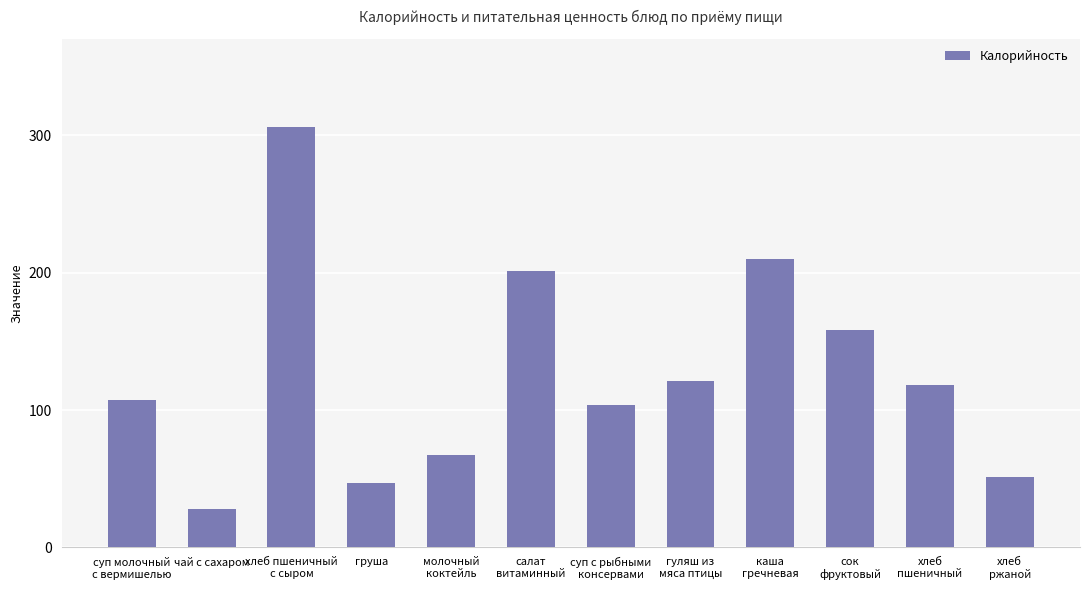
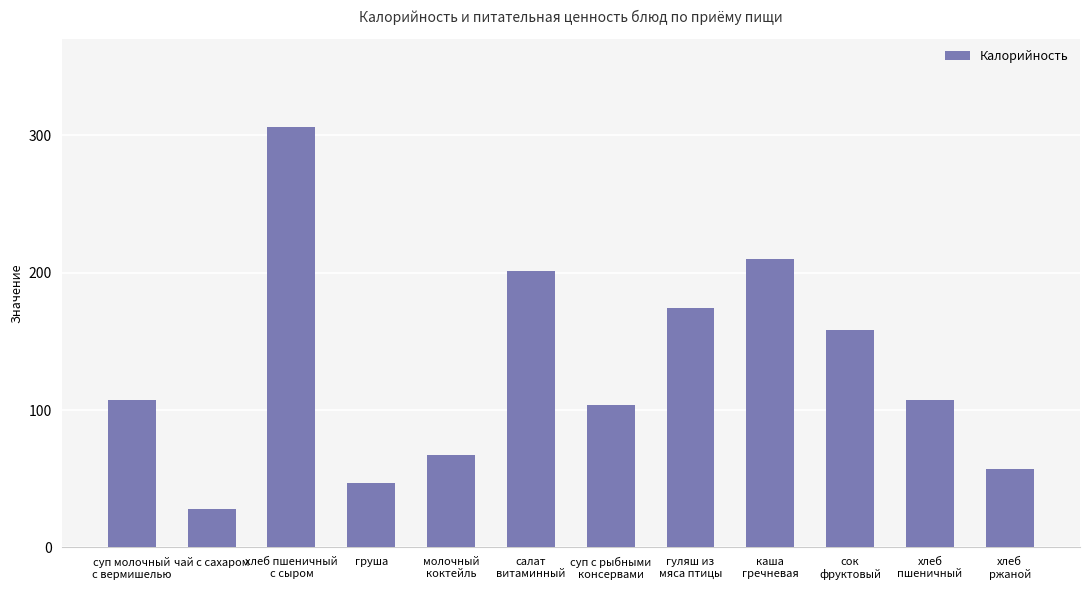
гуляш из мяса птицы: 121 -> 174
хлеб пшеничный: 118 -> 107
хлеб ржаной: 51 -> 57
